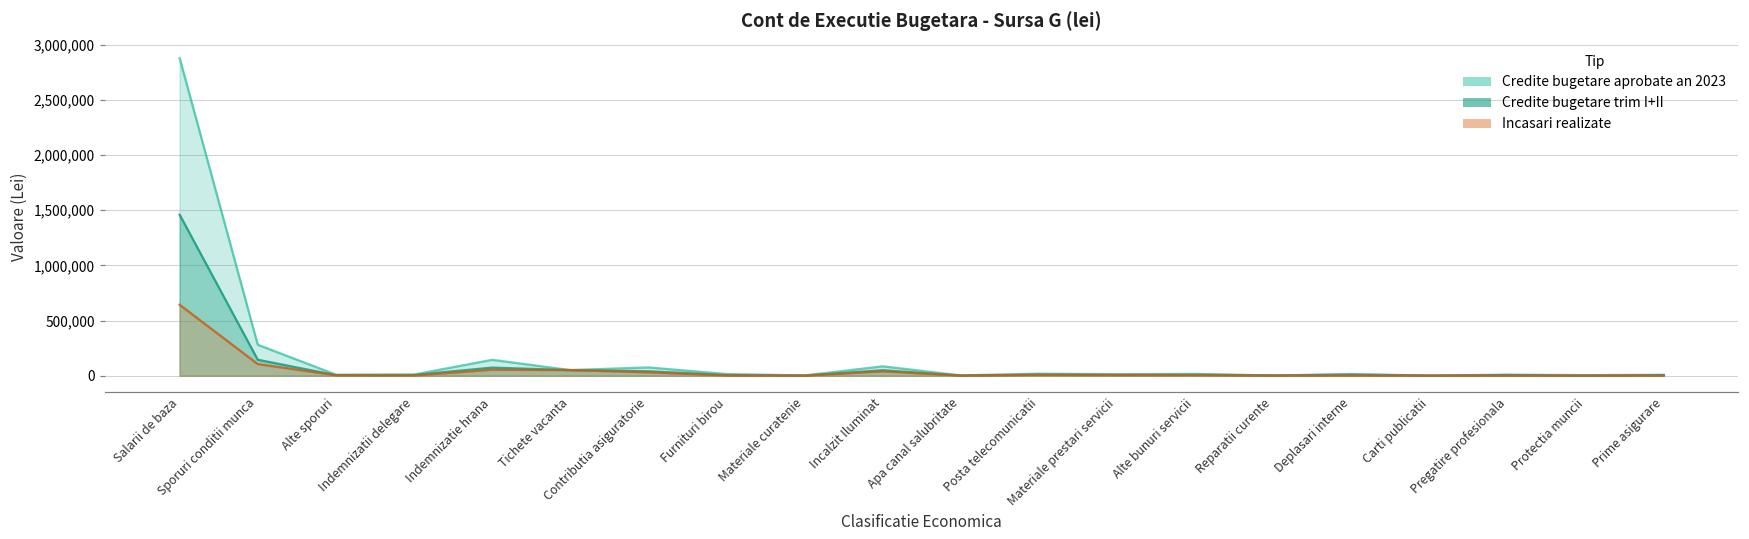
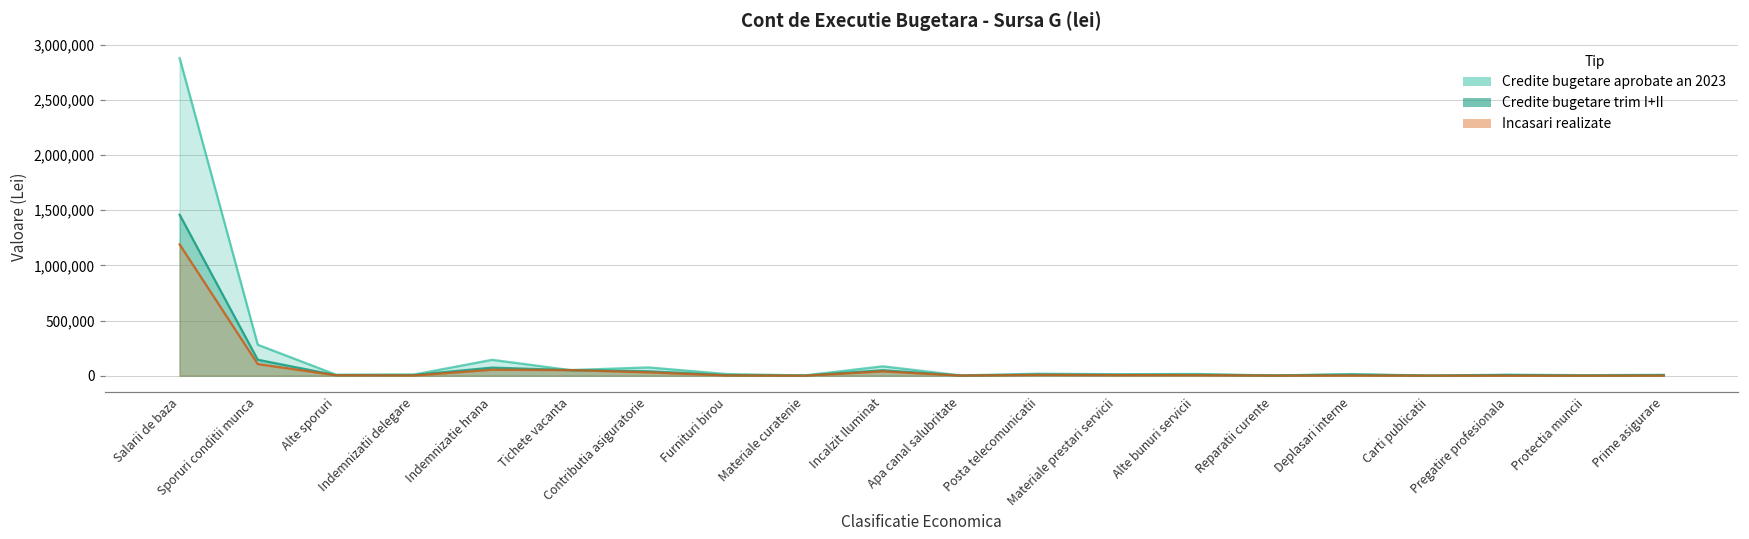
Incasari realizate, Salarii de baza: 640,000 -> 1,190,000
